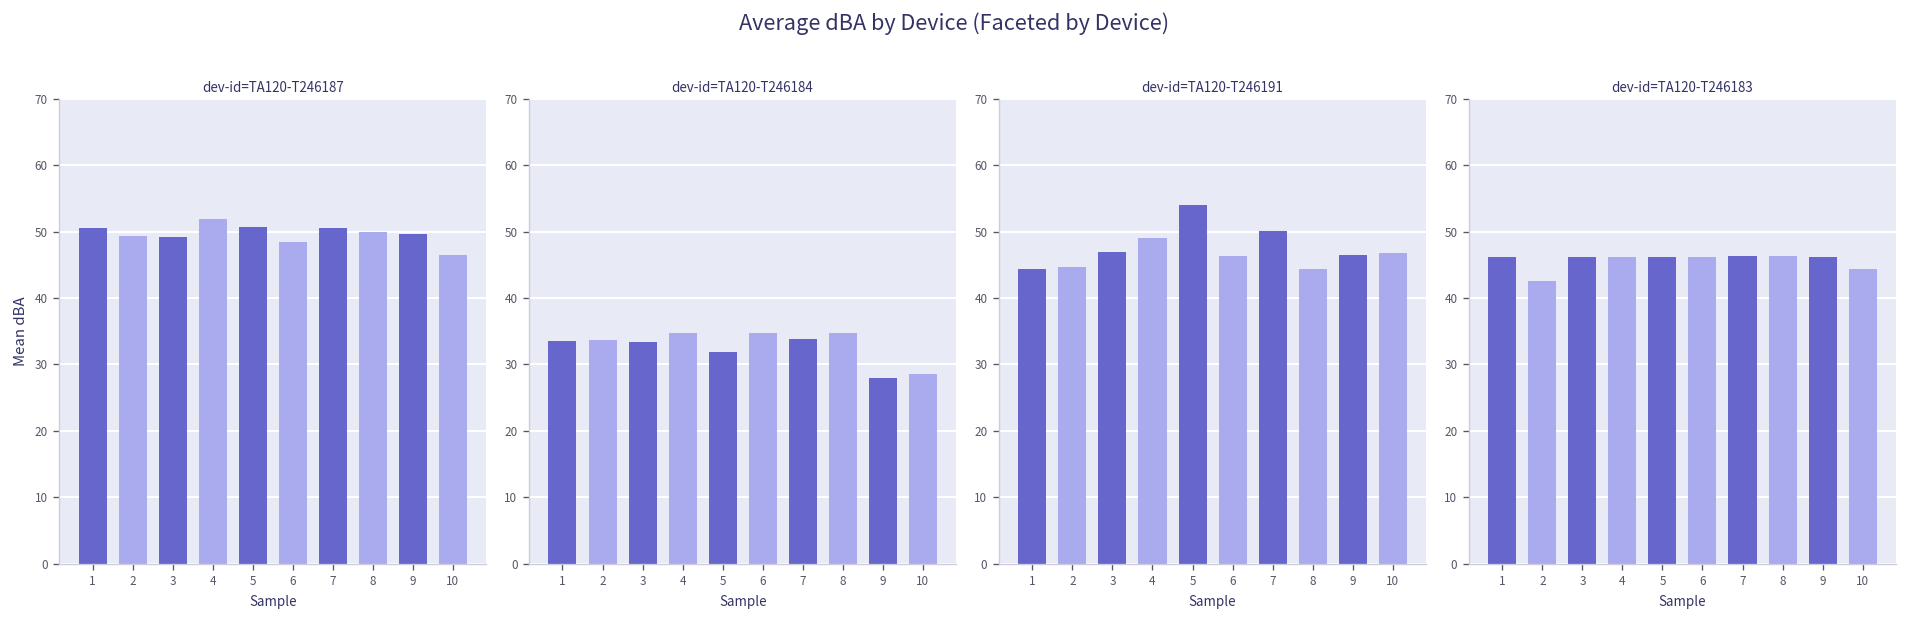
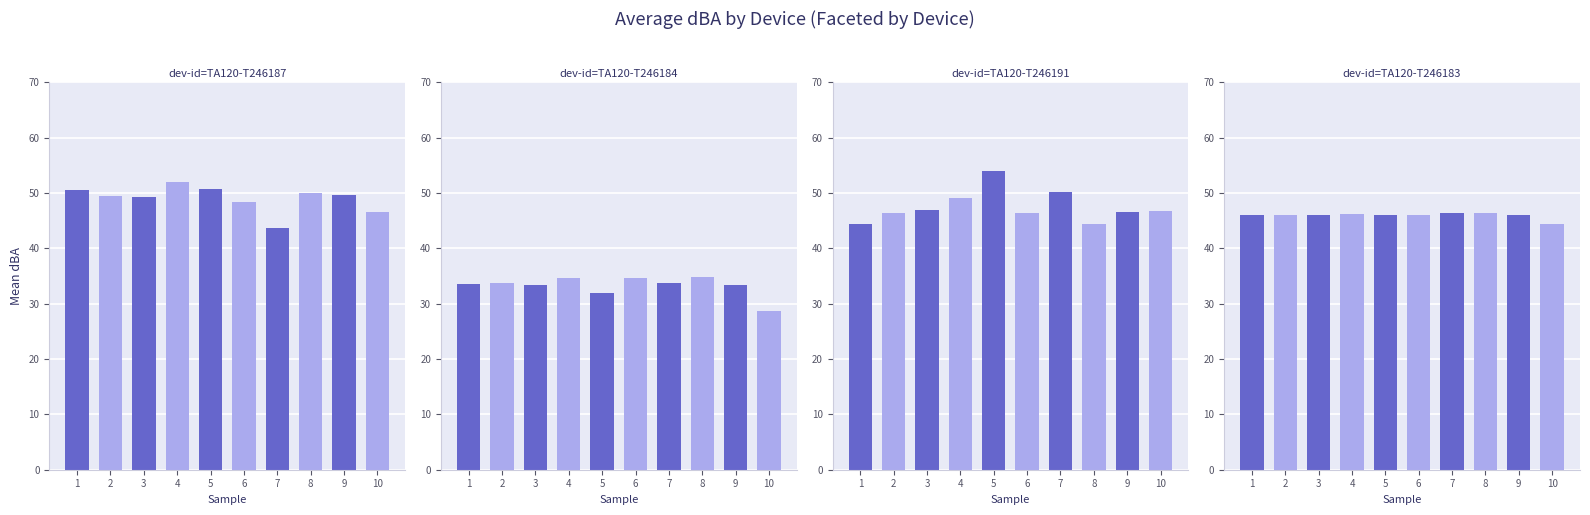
dev-id=TA120-T246187, 7: 51 -> 44
dev-id=TA120-T246184, 9: 28 -> 33
dev-id=TA120-T246191, 2: 45 -> 46
dev-id=TA120-T246183, 2: 43 -> 46
